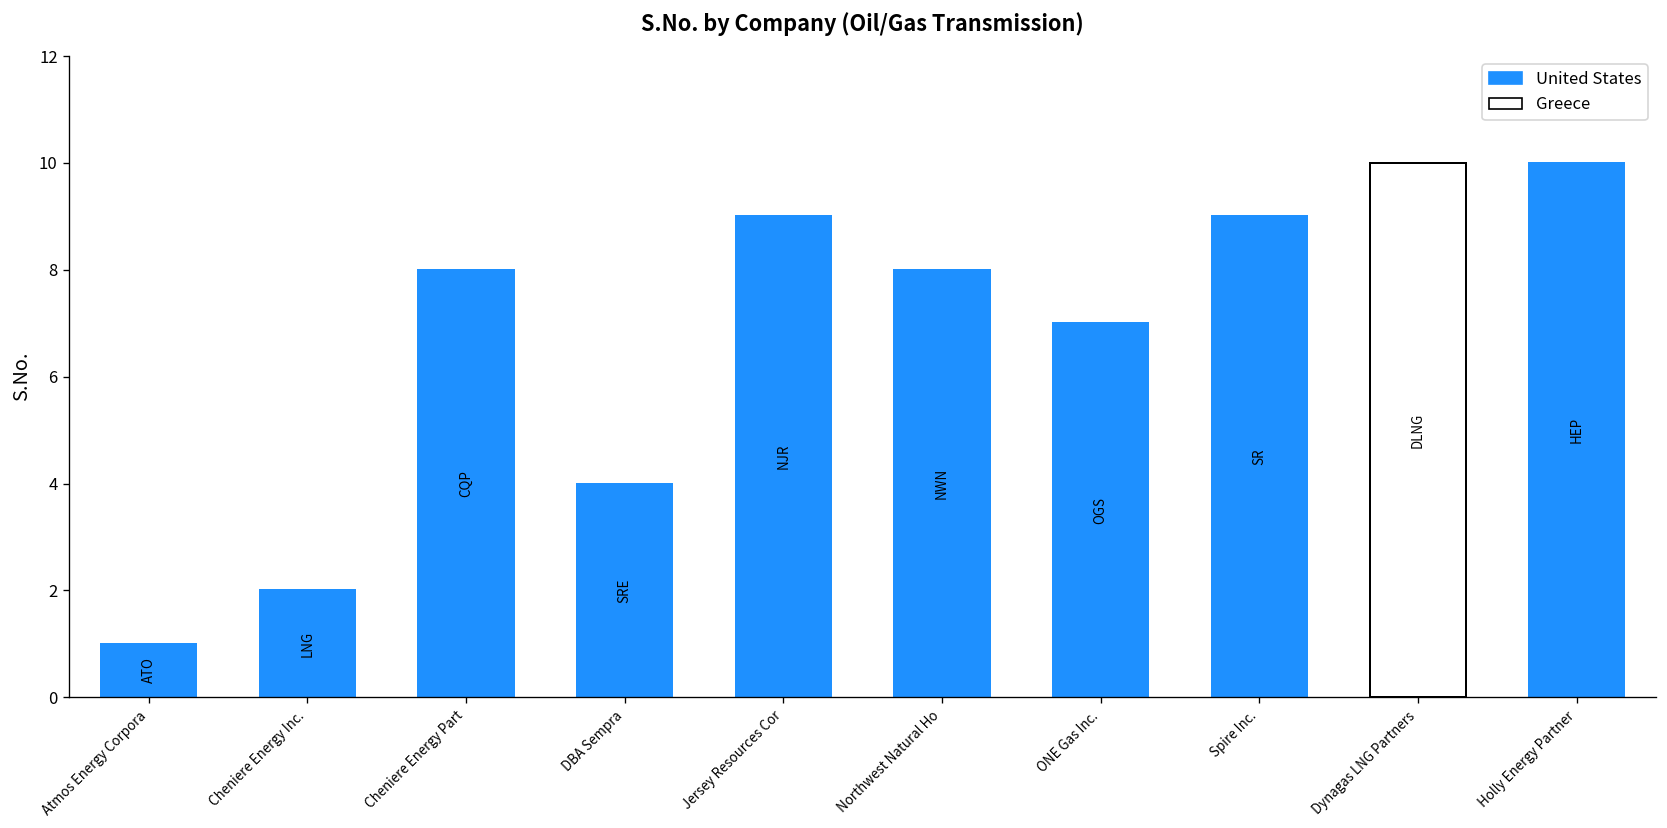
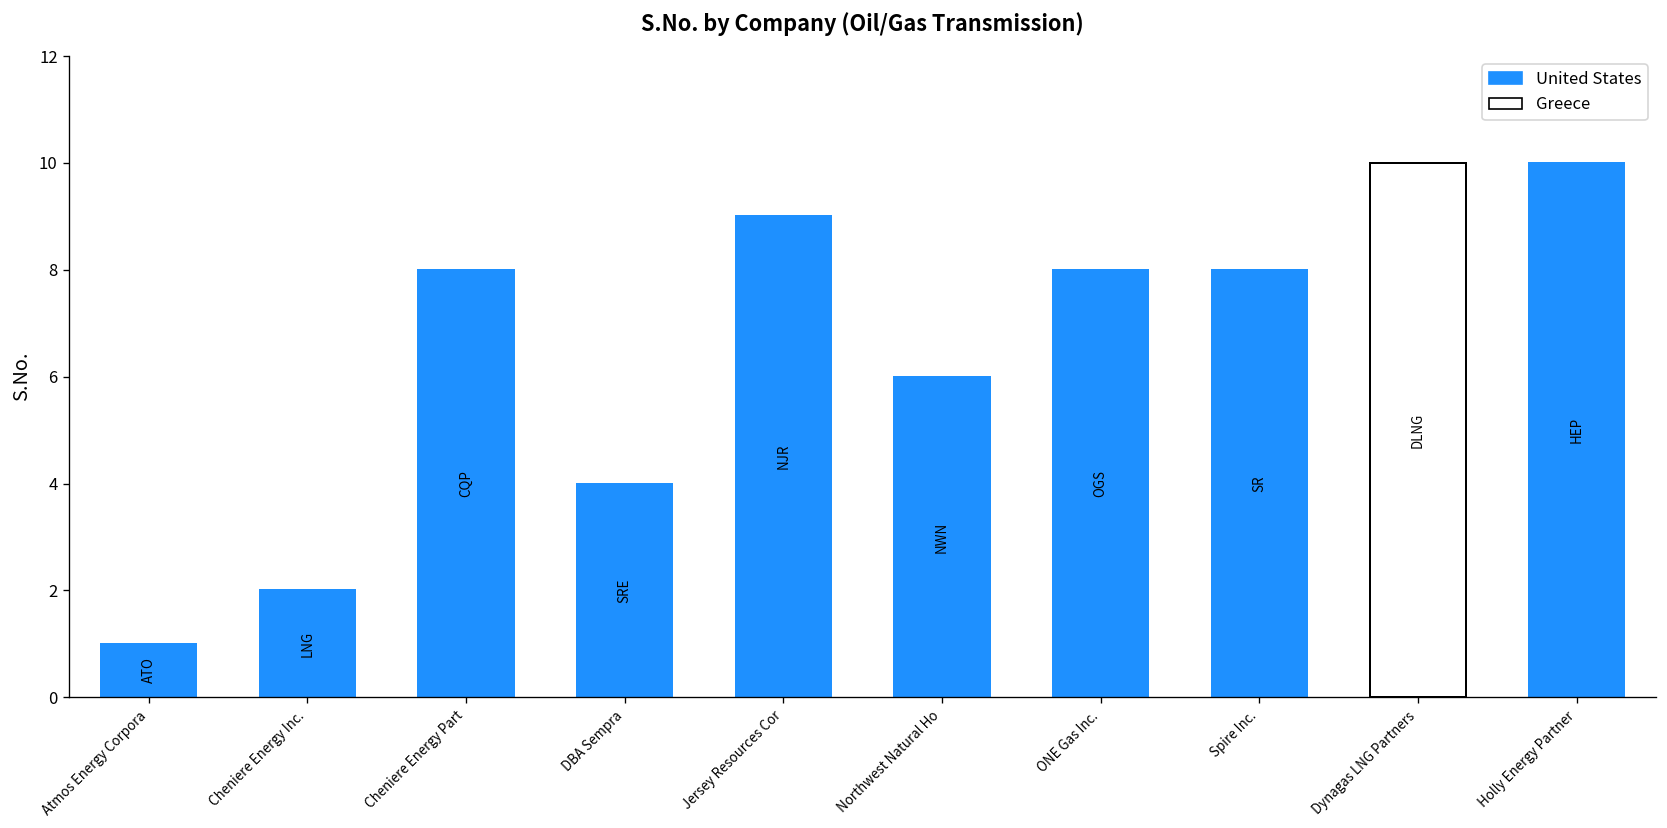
Northwest Natural Ho: 8 -> 6
ONE Gas Inc.: 7 -> 8
Spire Inc.: 9 -> 8
